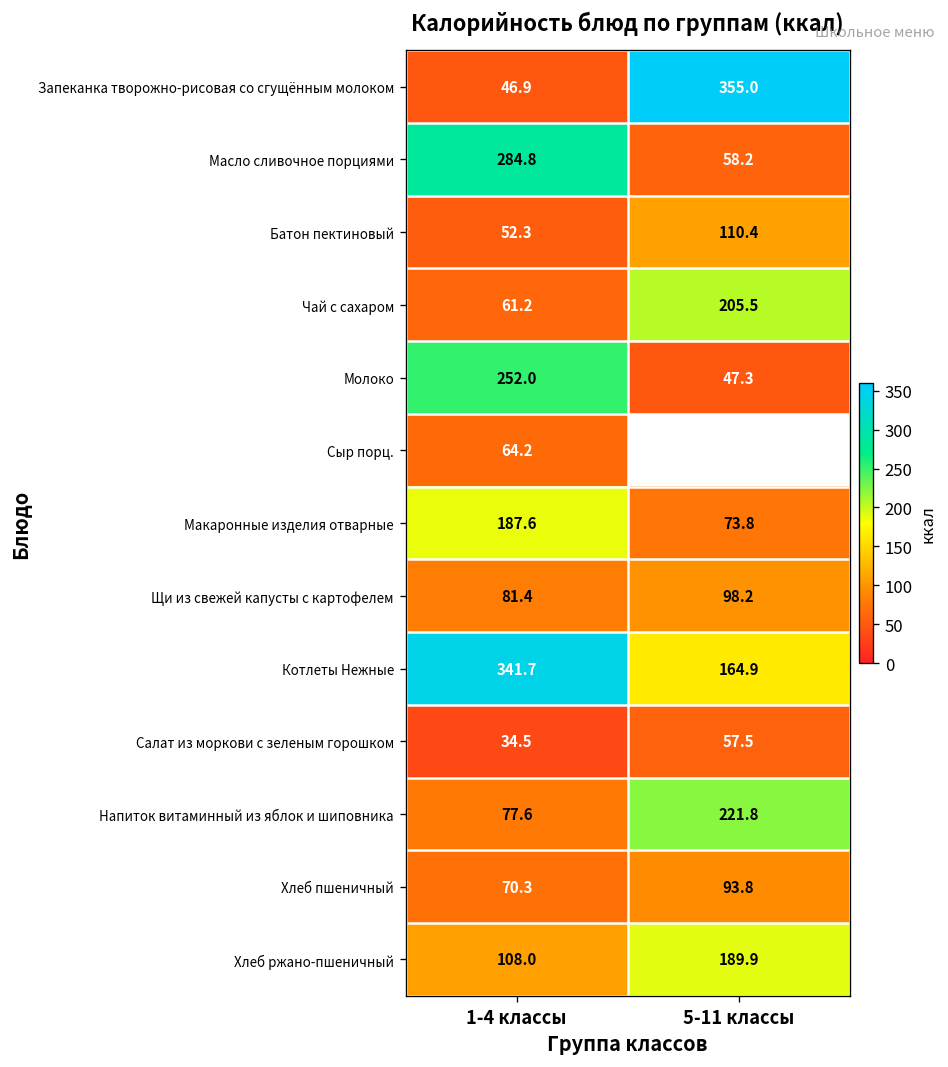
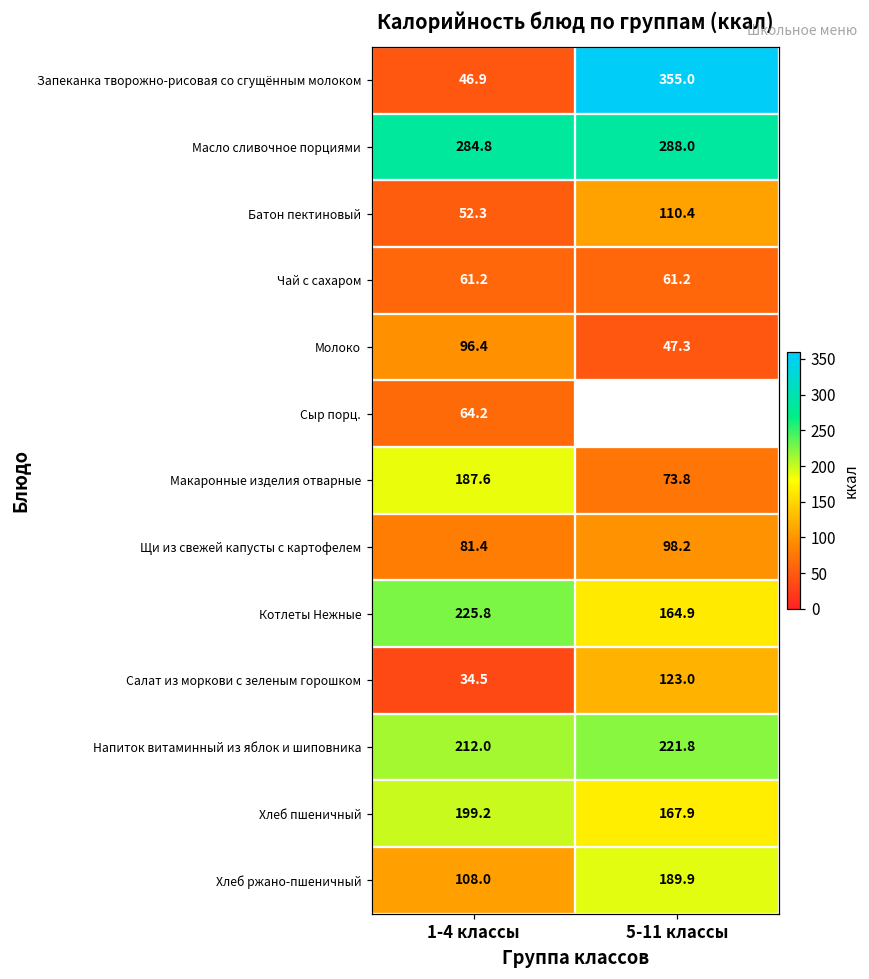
Масло сливочное порциями, 5-11 классы: 58.2 -> 288.0
Чай с сахаром, 5-11 классы: 205.5 -> 61.2
Молоко, 1-4 классы: 252.0 -> 96.4
Котлеты Нежные, 1-4 классы: 341.7 -> 225.8
Салат из моркови с зеленым горошком, 5-11 классы: 57.5 -> 123.0
Напиток витаминный из яблок и шиповника, 1-4 классы: 77.6 -> 212.0
Хлеб пшеничный, 1-4 классы: 70.3 -> 199.2
Хлеб пшеничный, 5-11 классы: 93.8 -> 167.9
